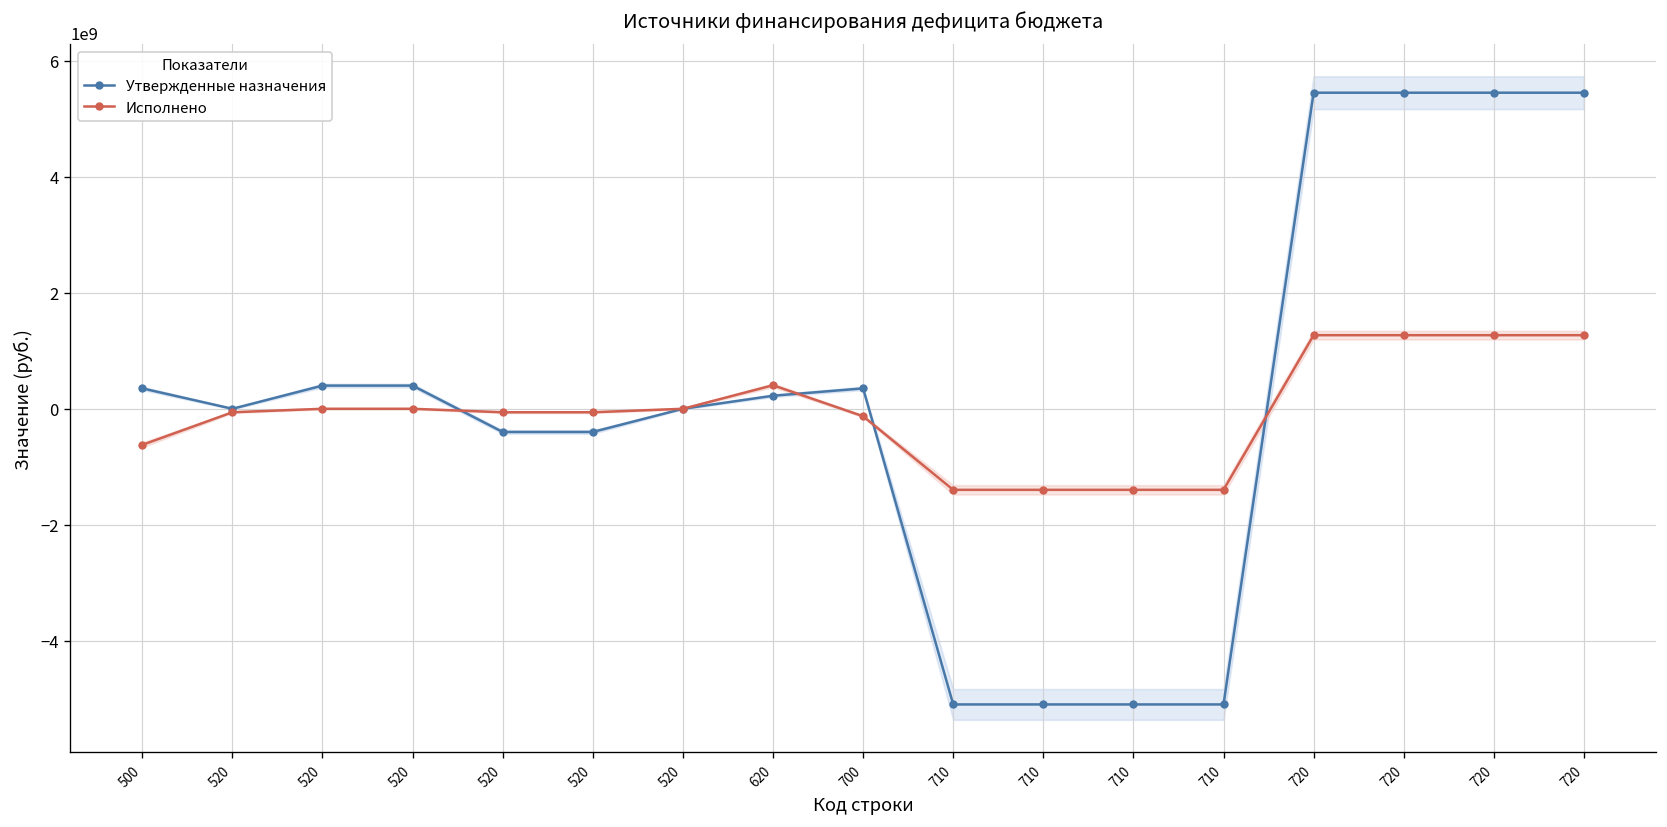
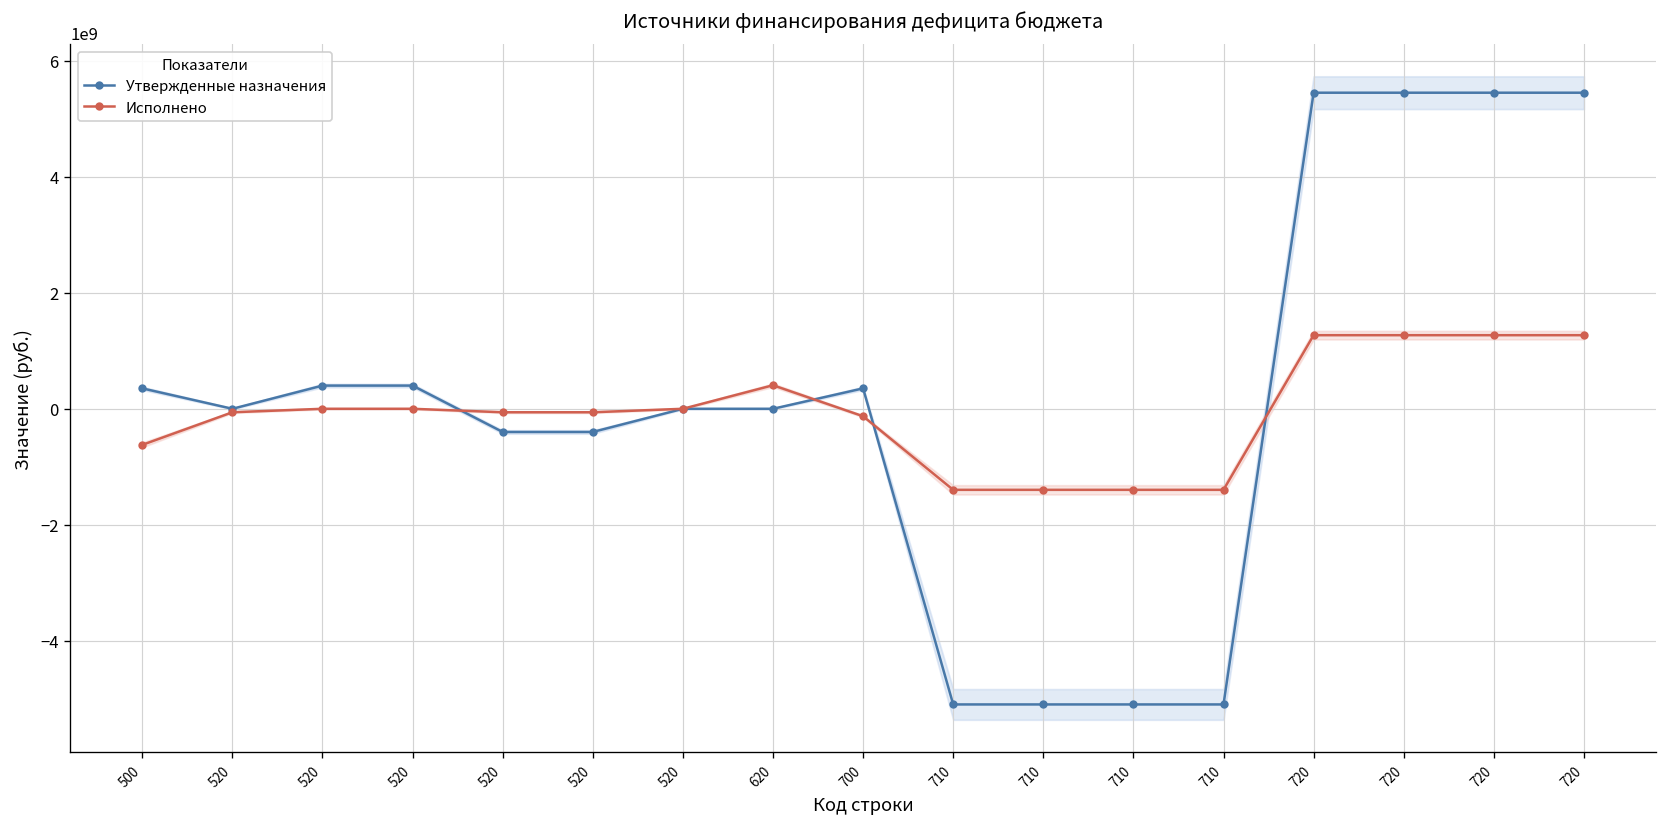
Утвержденные назначения, 620: 200000000 -> 0
